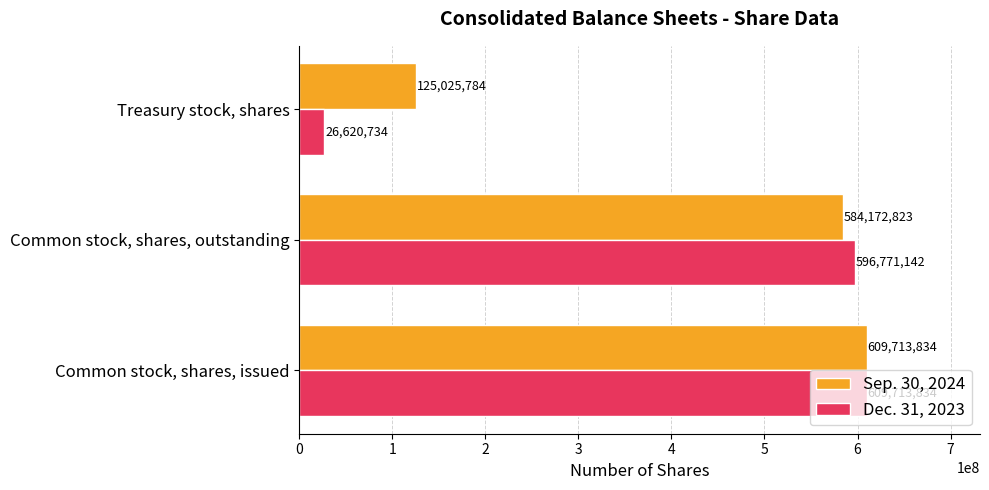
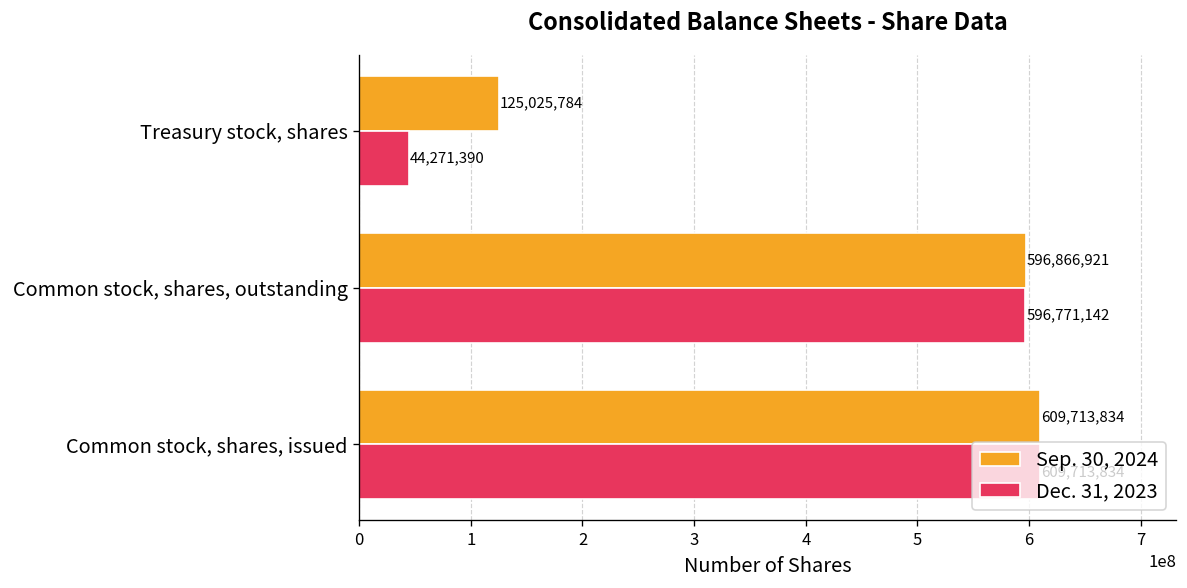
Dec. 31, 2023, Treasury stock, shares: 26,620,734 -> 44,271,390
Sep. 30, 2024, Common stock, shares, outstanding: 584,172,823 -> 596,866,921
